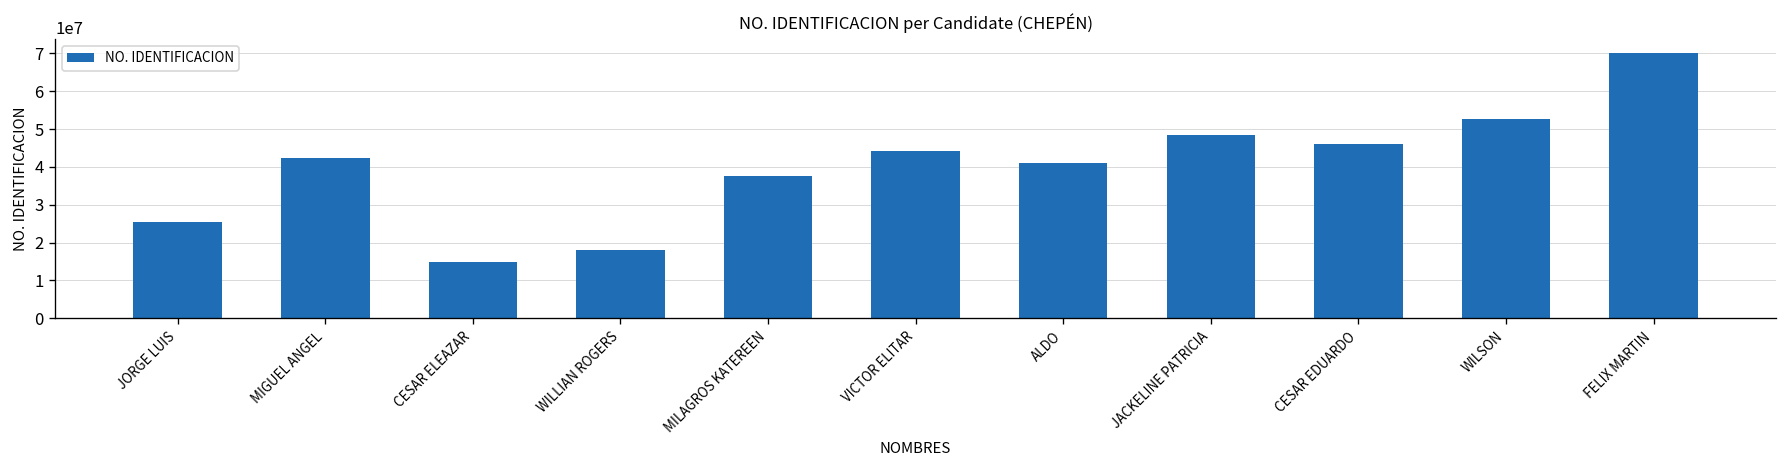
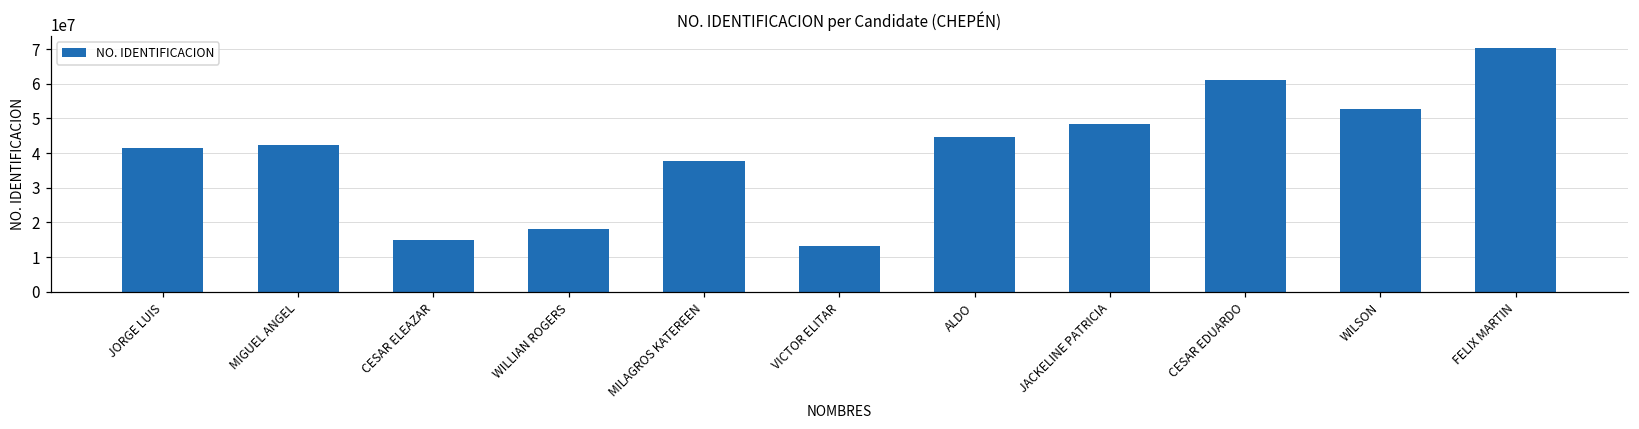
JORGE LUIS: 26000000 -> 41000000
VICTOR ELITAR: 44000000 -> 13000000
ALDO: 41000000 -> 45000000
CESAR EDUARDO: 46000000 -> 61000000
